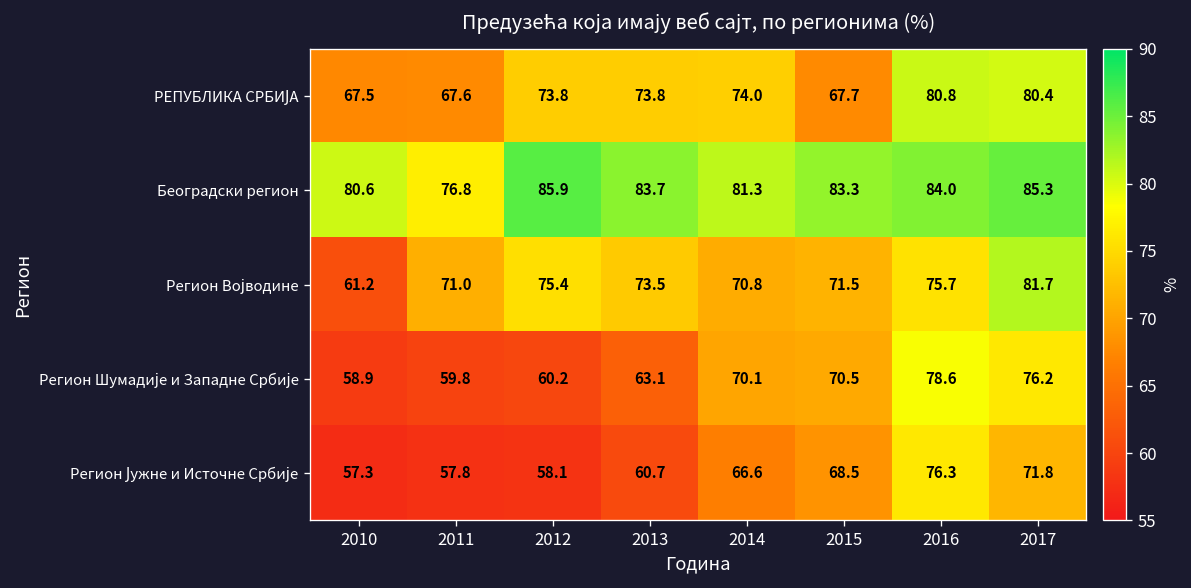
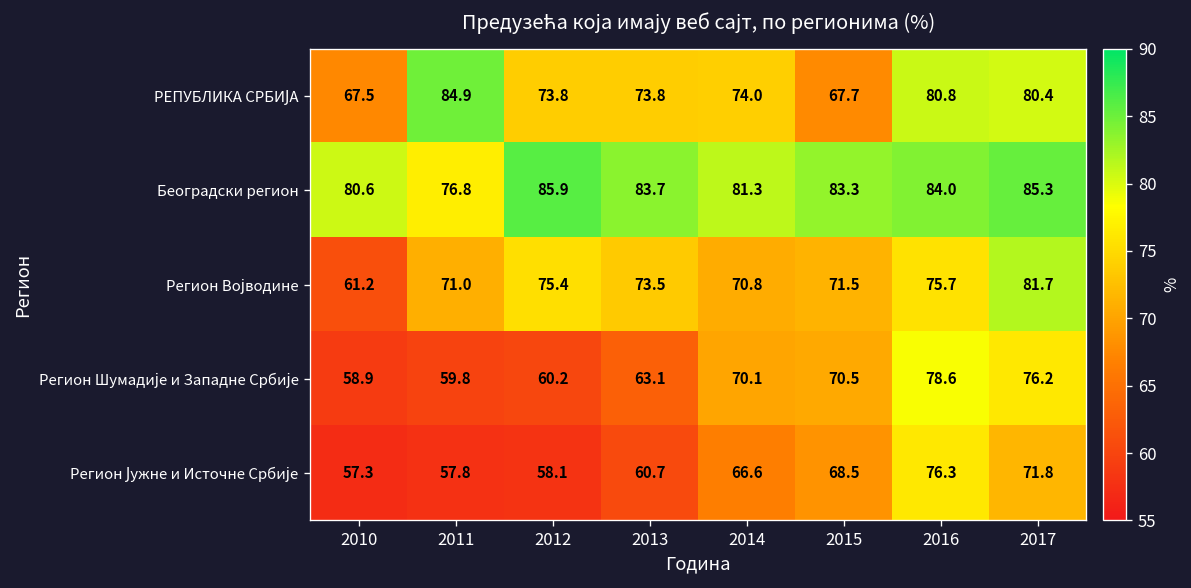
РЕПУБЛИКА СРБИЈА, 2011: 67.6 -> 84.9
